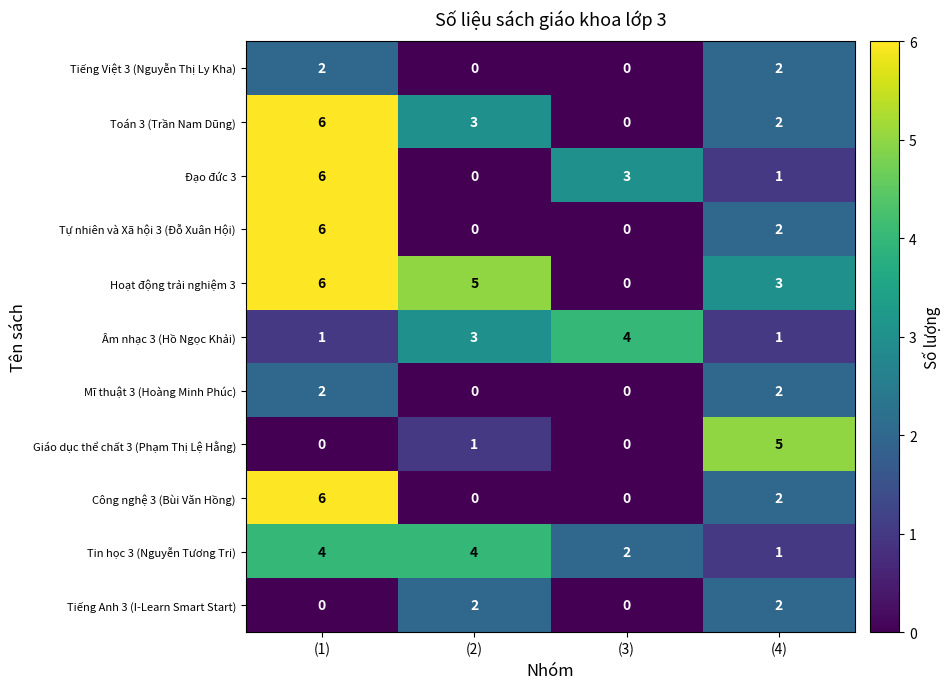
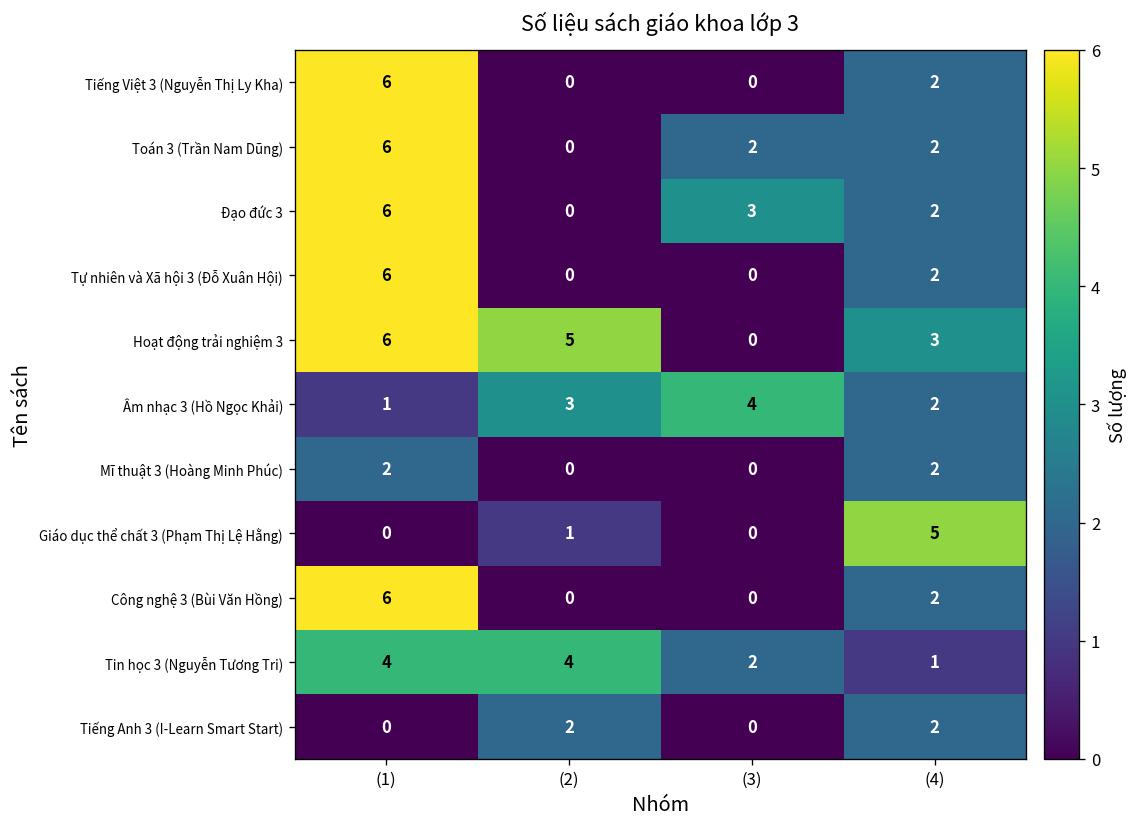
Tiếng Việt 3 (Nguyễn Thị Ly Kha), (1): 2 -> 6
Toán 3 (Trần Nam Dũng), (2): 3 -> 0
Toán 3 (Trần Nam Dũng), (3): 0 -> 2
Đạo đức 3, (4): 1 -> 2
Âm nhạc 3 (Hồ Ngọc Khải), (4): 1 -> 2
